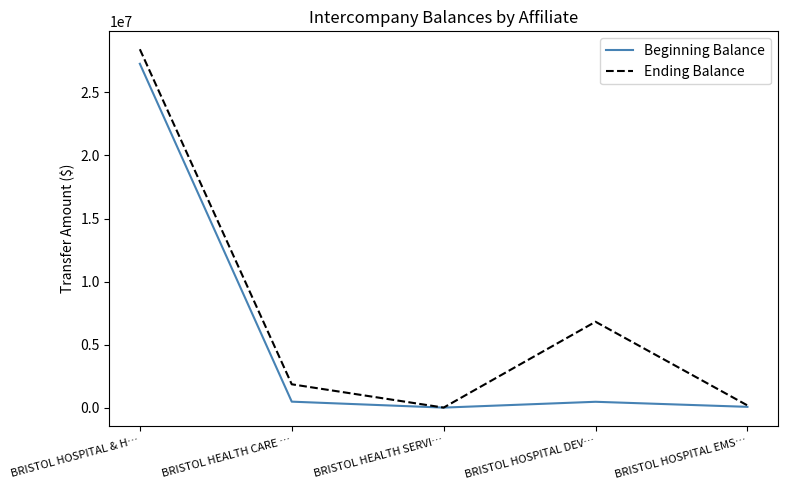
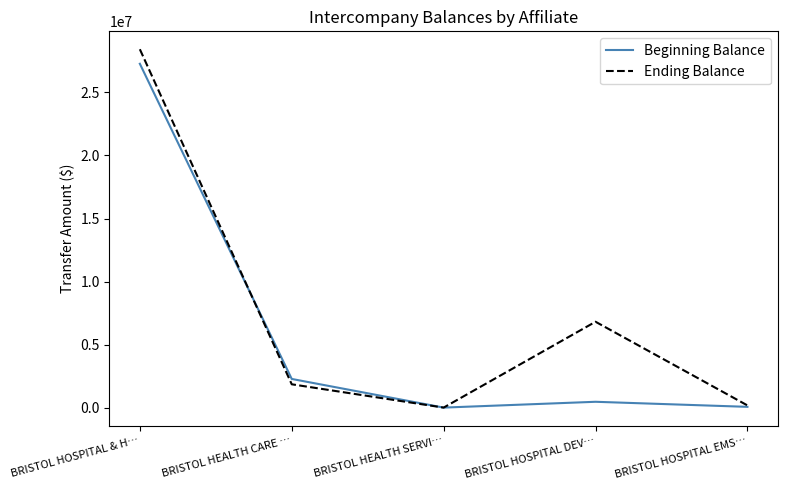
Beginning Balance, BRISTOL HEALTH CARE …: 500000 -> 2300000
